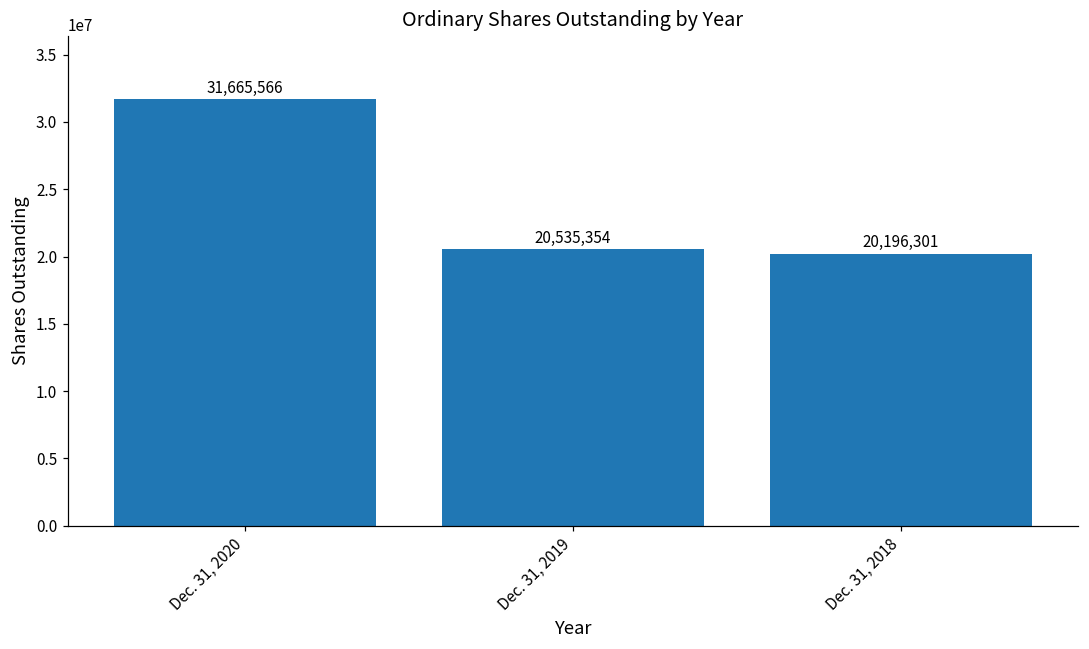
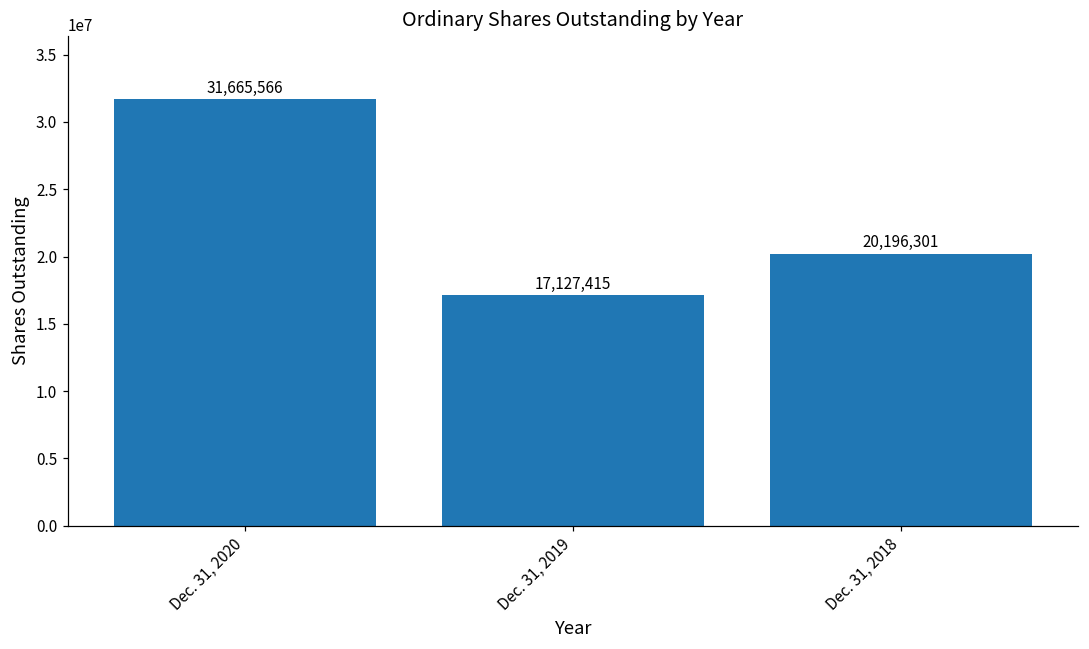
Dec. 31, 2019: 20,535,354 -> 17,127,415
